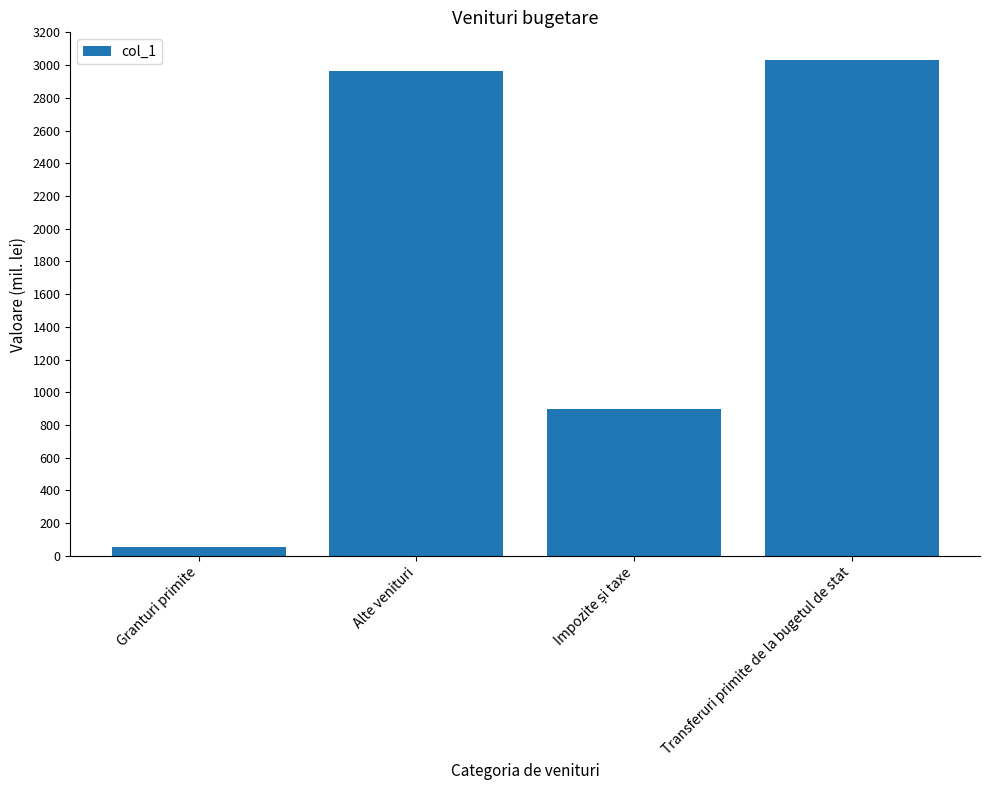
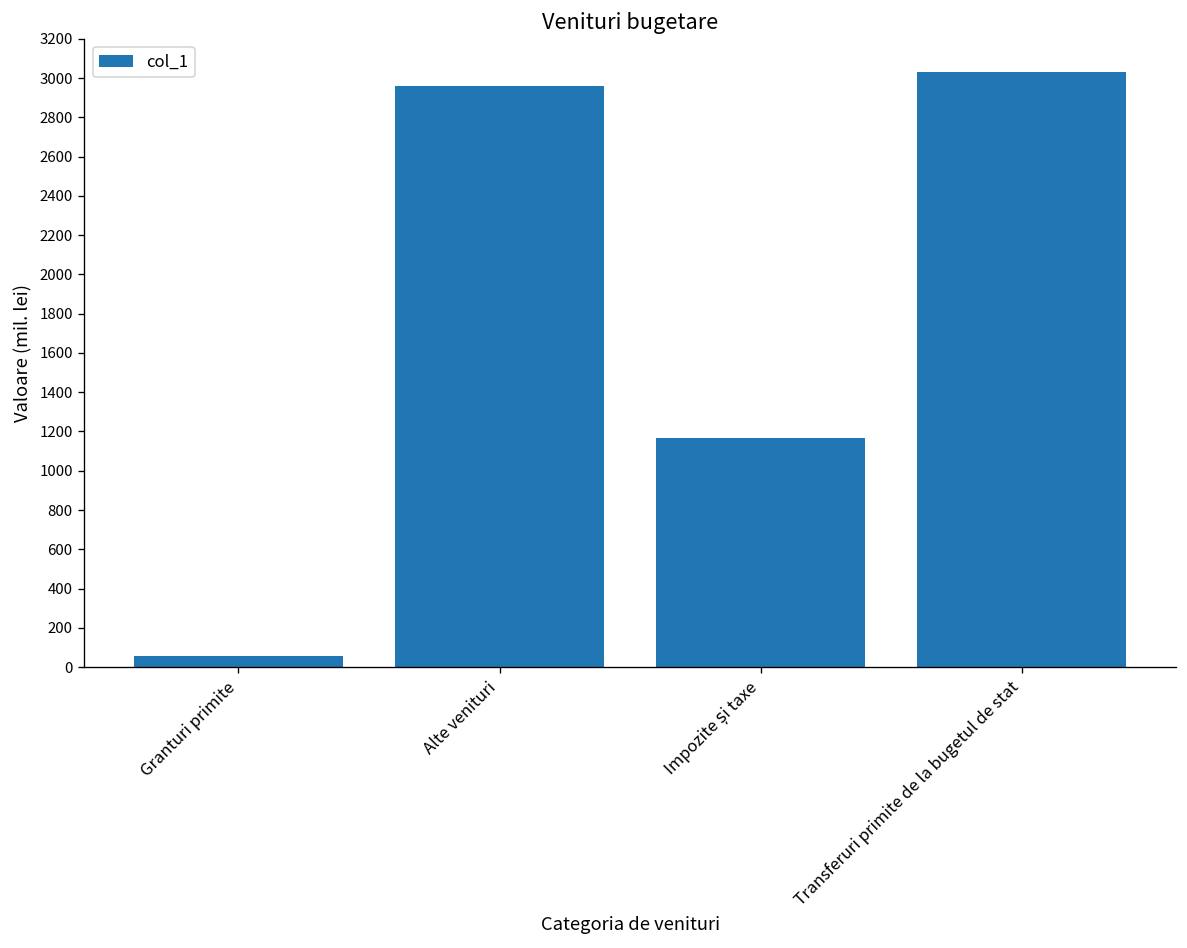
Impozite și taxe: 900 -> 1170
